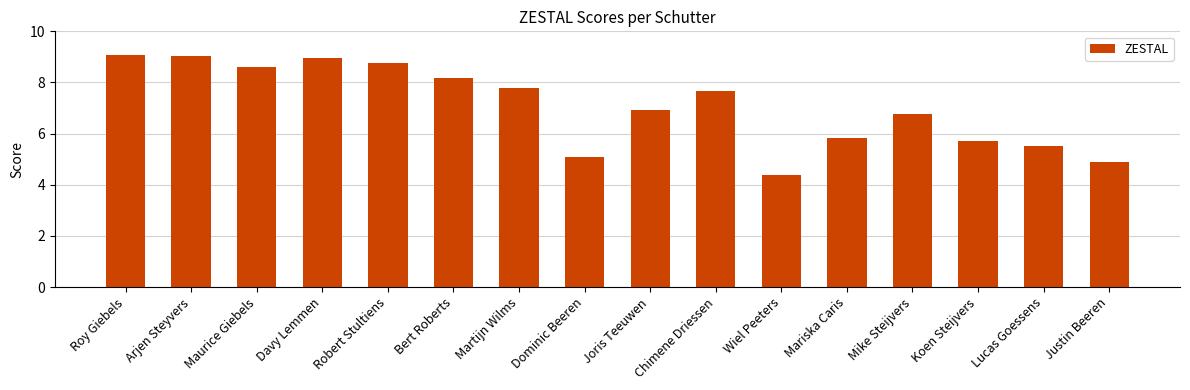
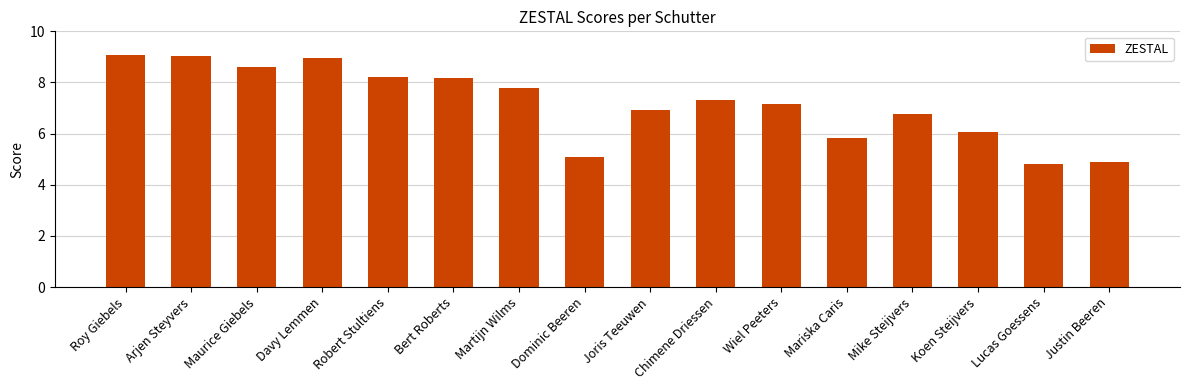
Robert Stultiens: 8.8 -> 8.2
Chimene Driessen: 7.7 -> 7.3
Wiel Peeters: 4.4 -> 7.2
Koen Steijvers: 5.7 -> 6.1
Lucas Goessens: 5.5 -> 4.8
